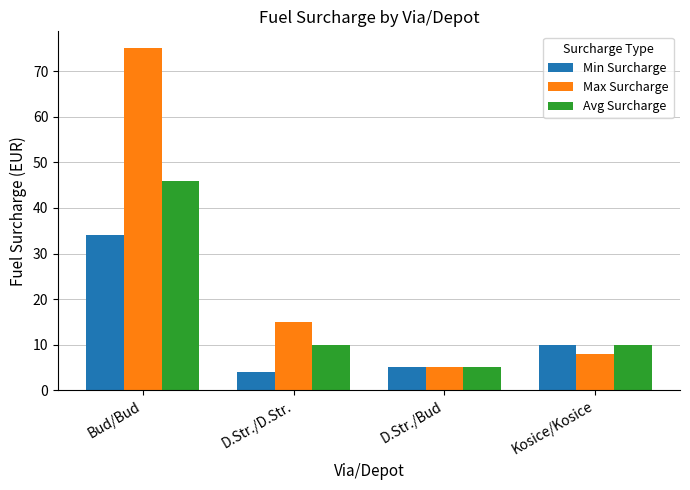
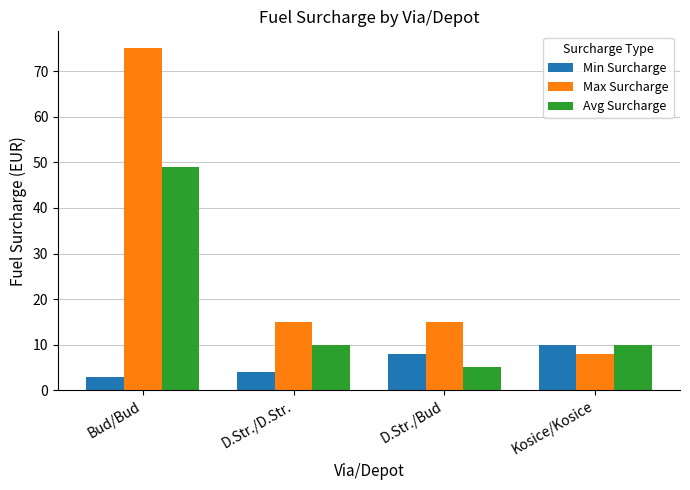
Min Surcharge, Bud/Bud: 34 -> 3
Avg Surcharge, Bud/Bud: 46 -> 49
Min Surcharge, D.Str./Bud: 5 -> 8
Max Surcharge, D.Str./Bud: 5 -> 15
